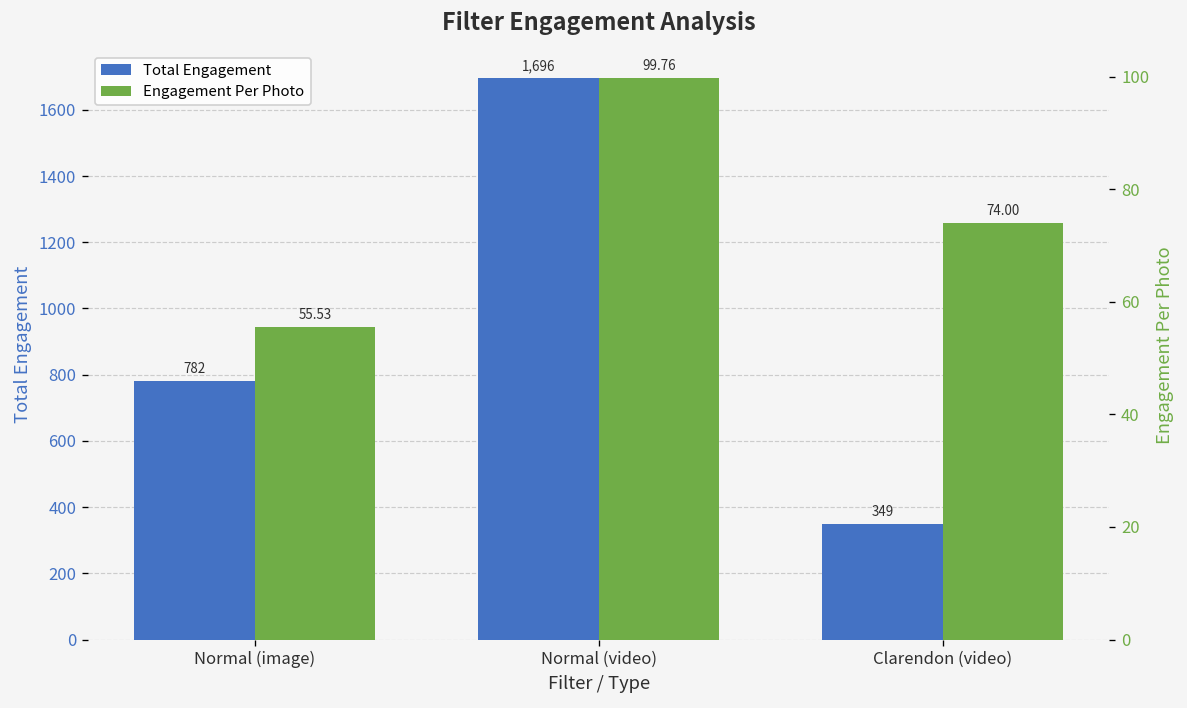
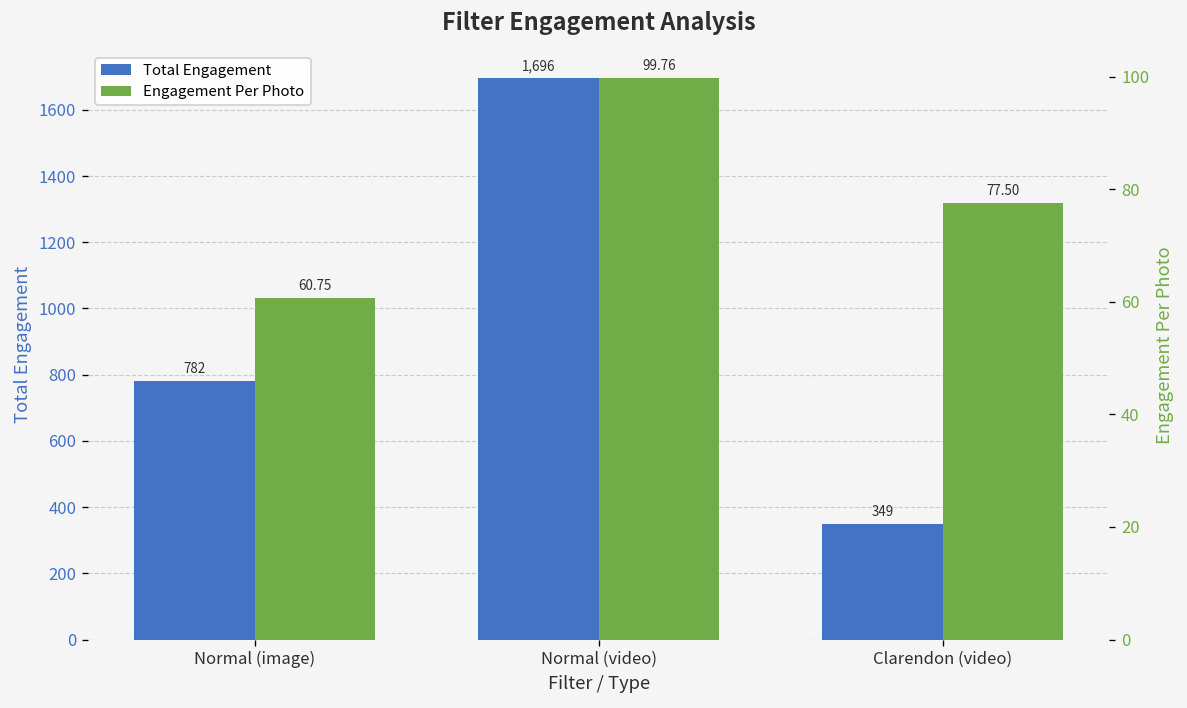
Engagement Per Photo, Normal (image): 55.53 -> 60.75
Engagement Per Photo, Clarendon (video): 74.00 -> 77.50
